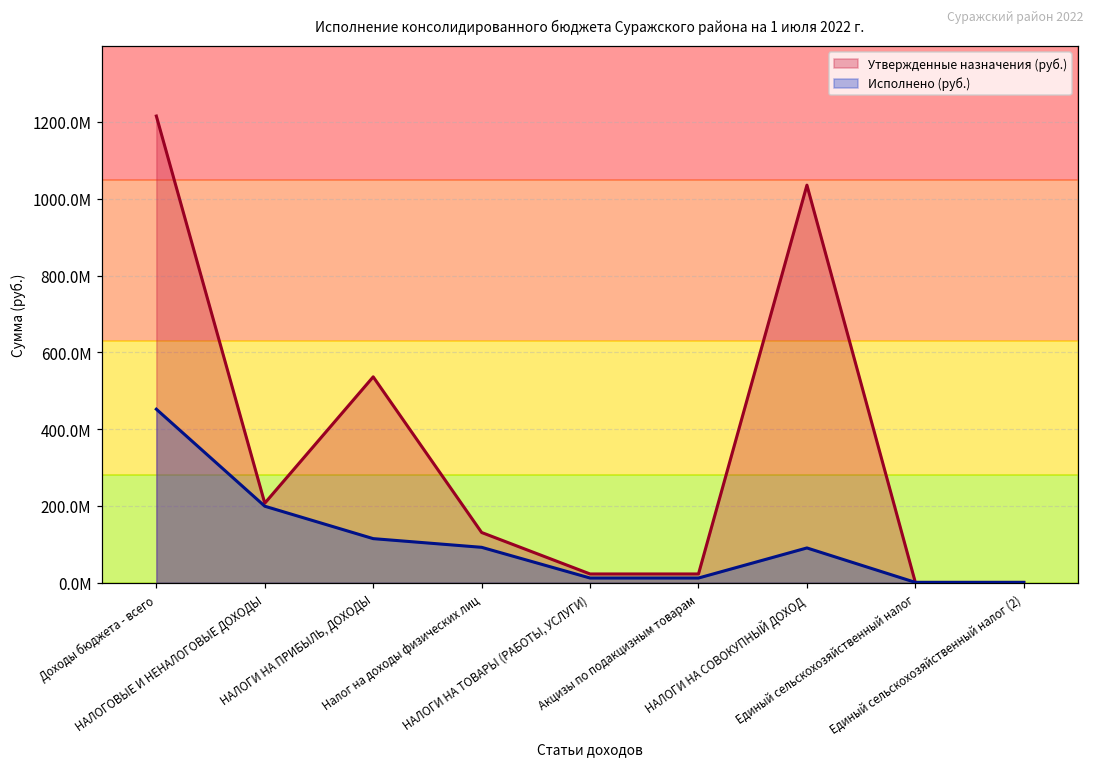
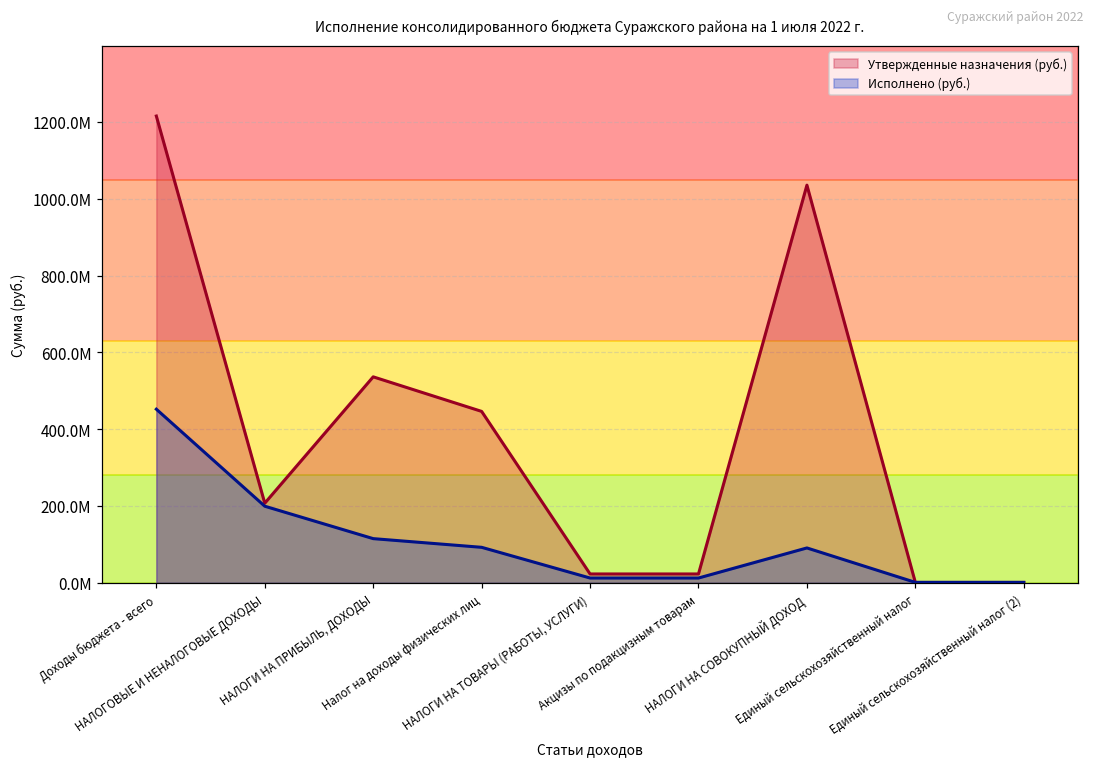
Утвержденные назначения (руб.), Налог на доходы физических лиц: 130000000 -> 450000000
